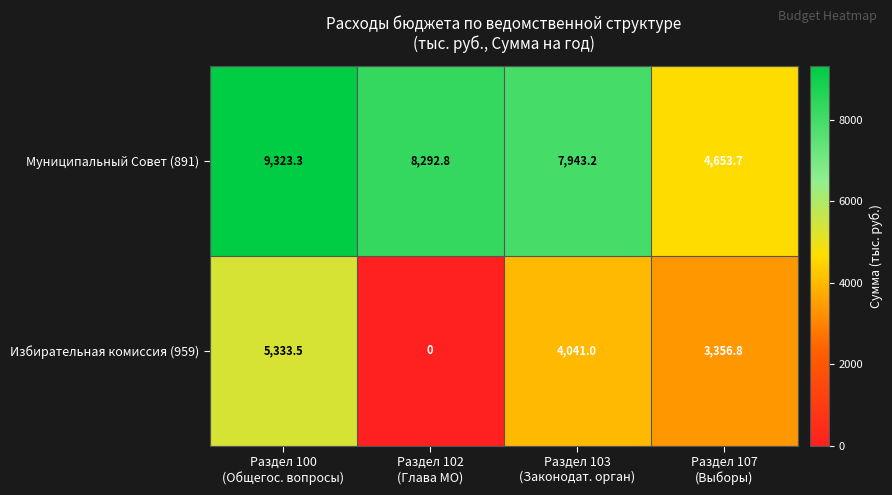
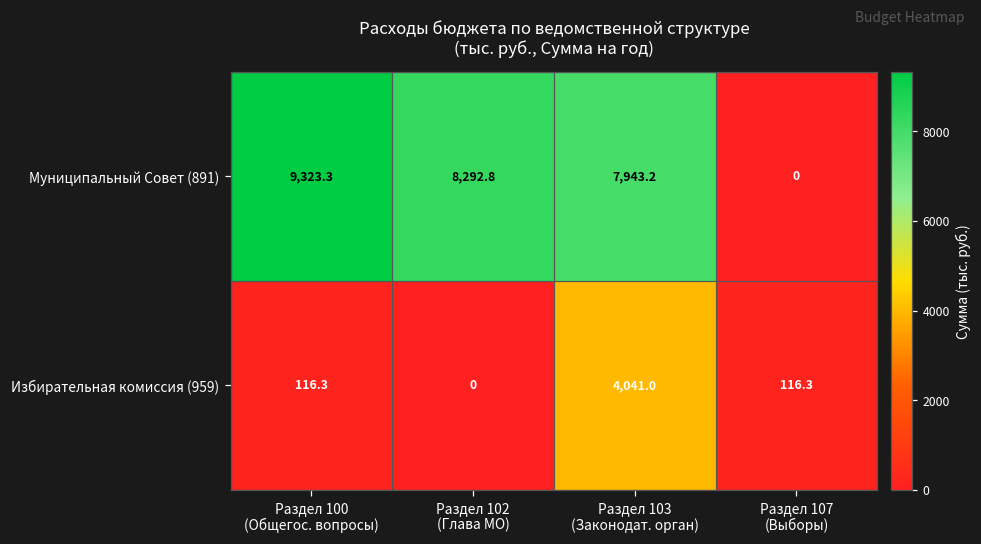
Муниципальный Совет (891), Раздел 107 (Выборы): 4,653.7 -> 0
Избирательная комиссия (959), Раздел 100 (Общегос. вопросы): 5,333.5 -> 116.3
Избирательная комиссия (959), Раздел 107 (Выборы): 3,356.8 -> 116.3
